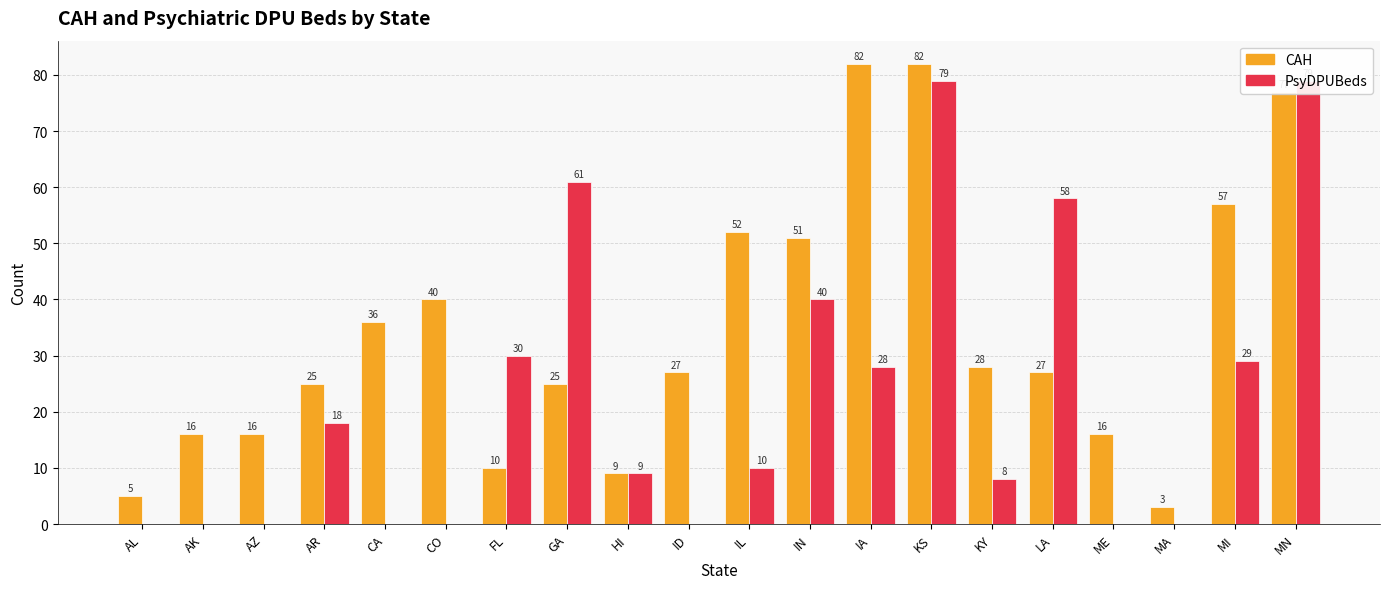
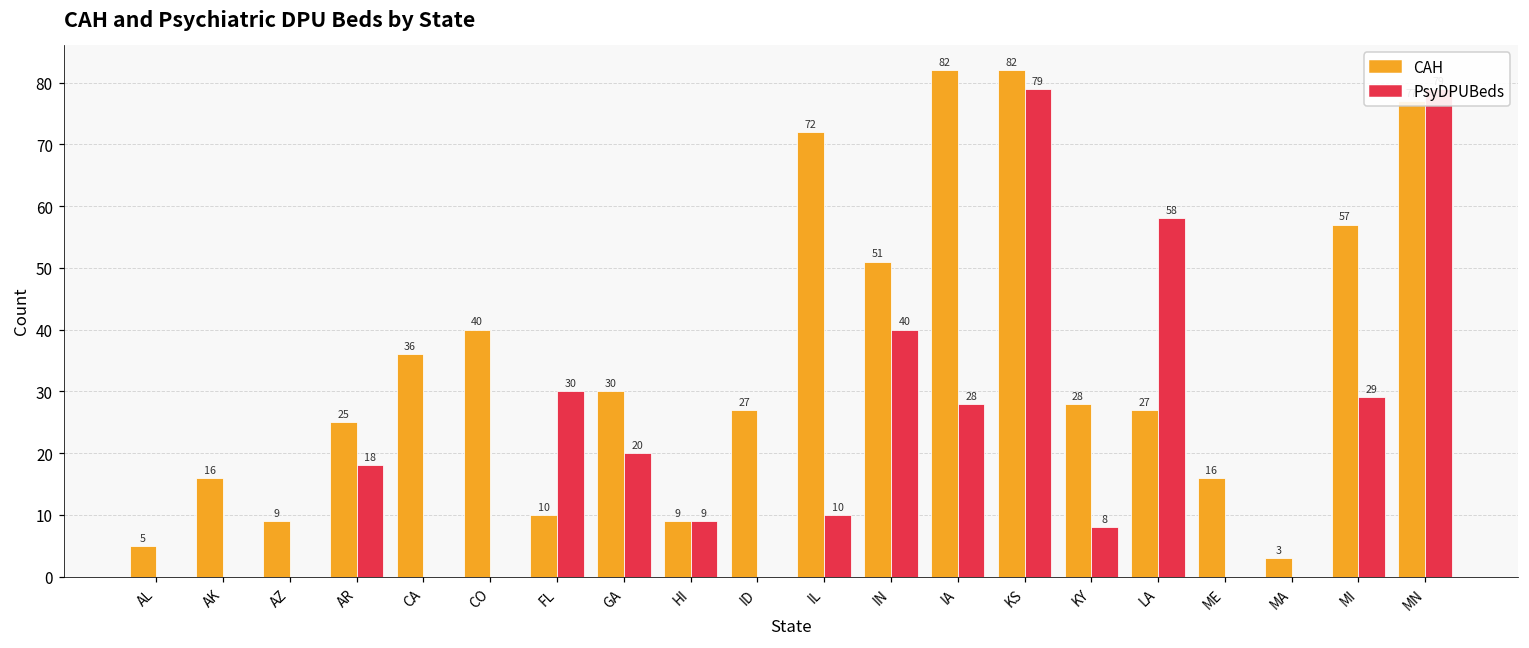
CAH, AZ: 16 -> 9
CAH, GA: 25 -> 30
PsyDPUBeds, GA: 61 -> 20
CAH, IL: 52 -> 72
